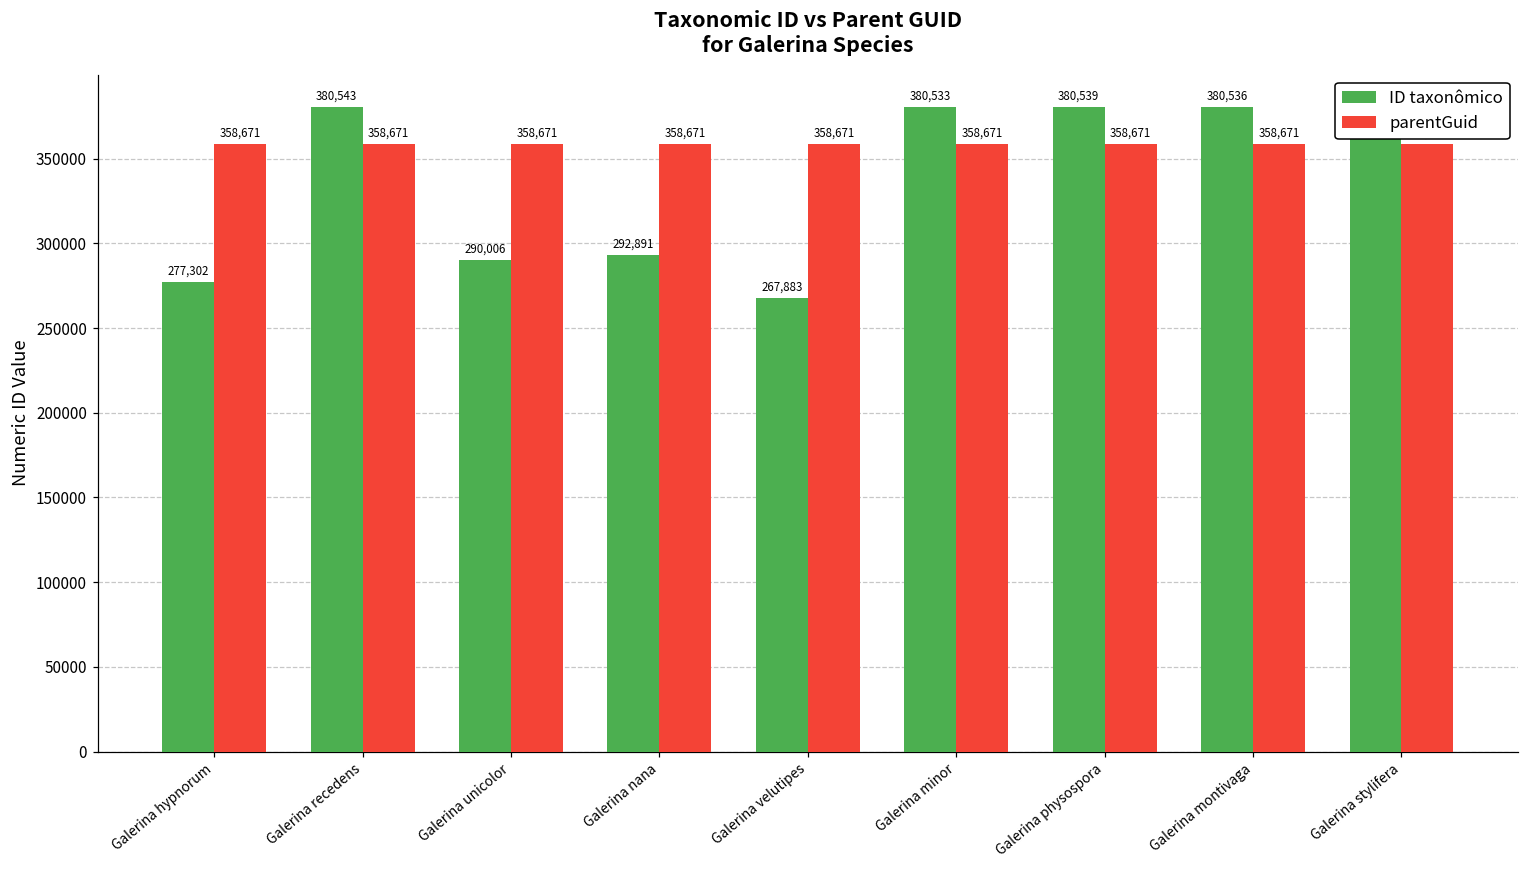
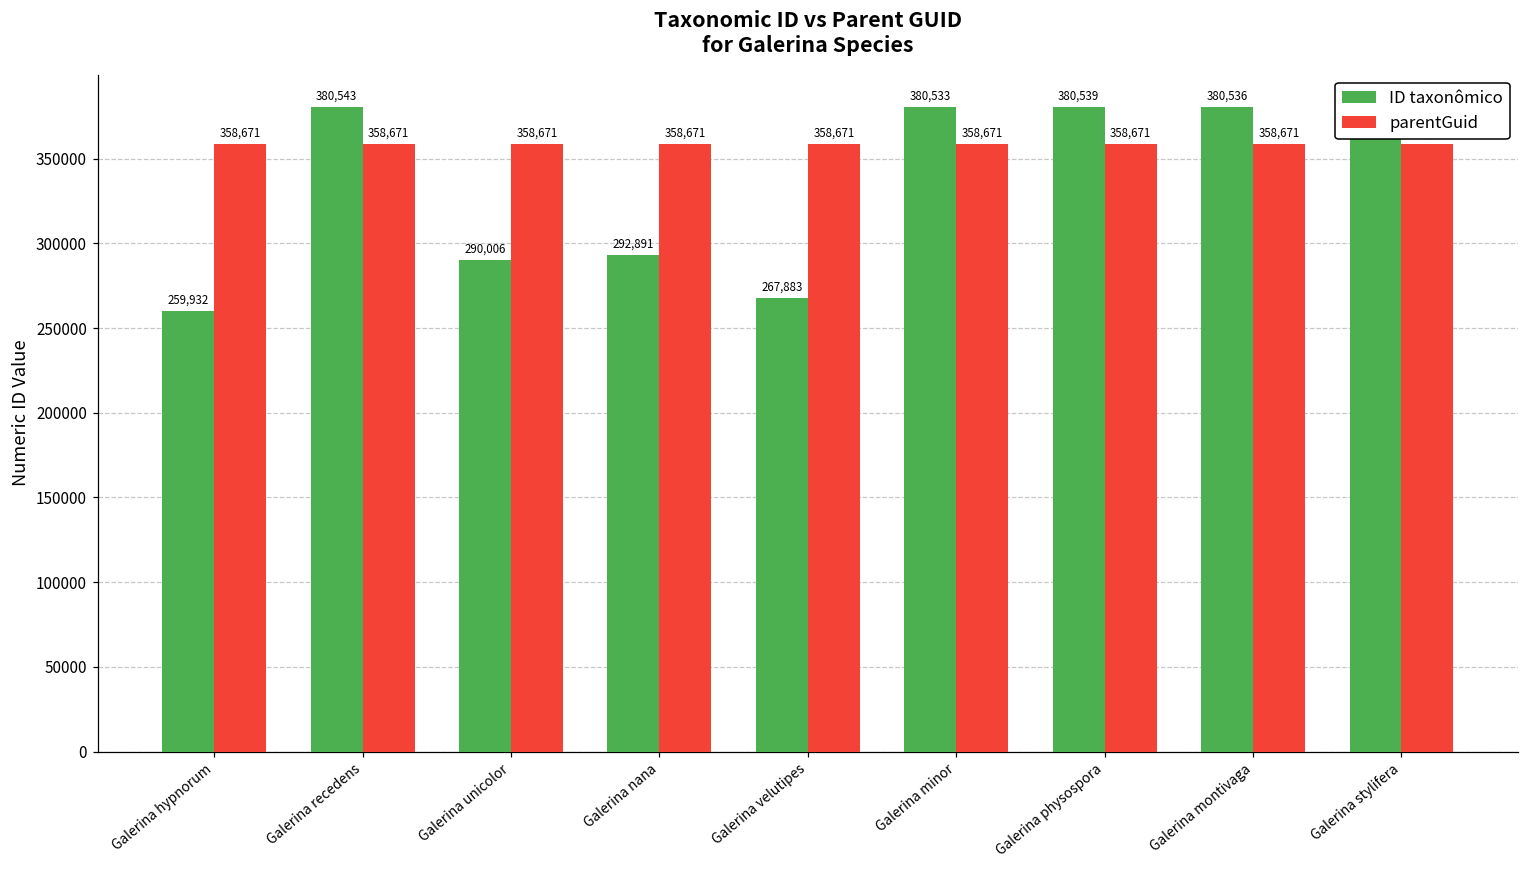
ID taxonômico, Galerina hypnorum: 277,302 -> 259,932
